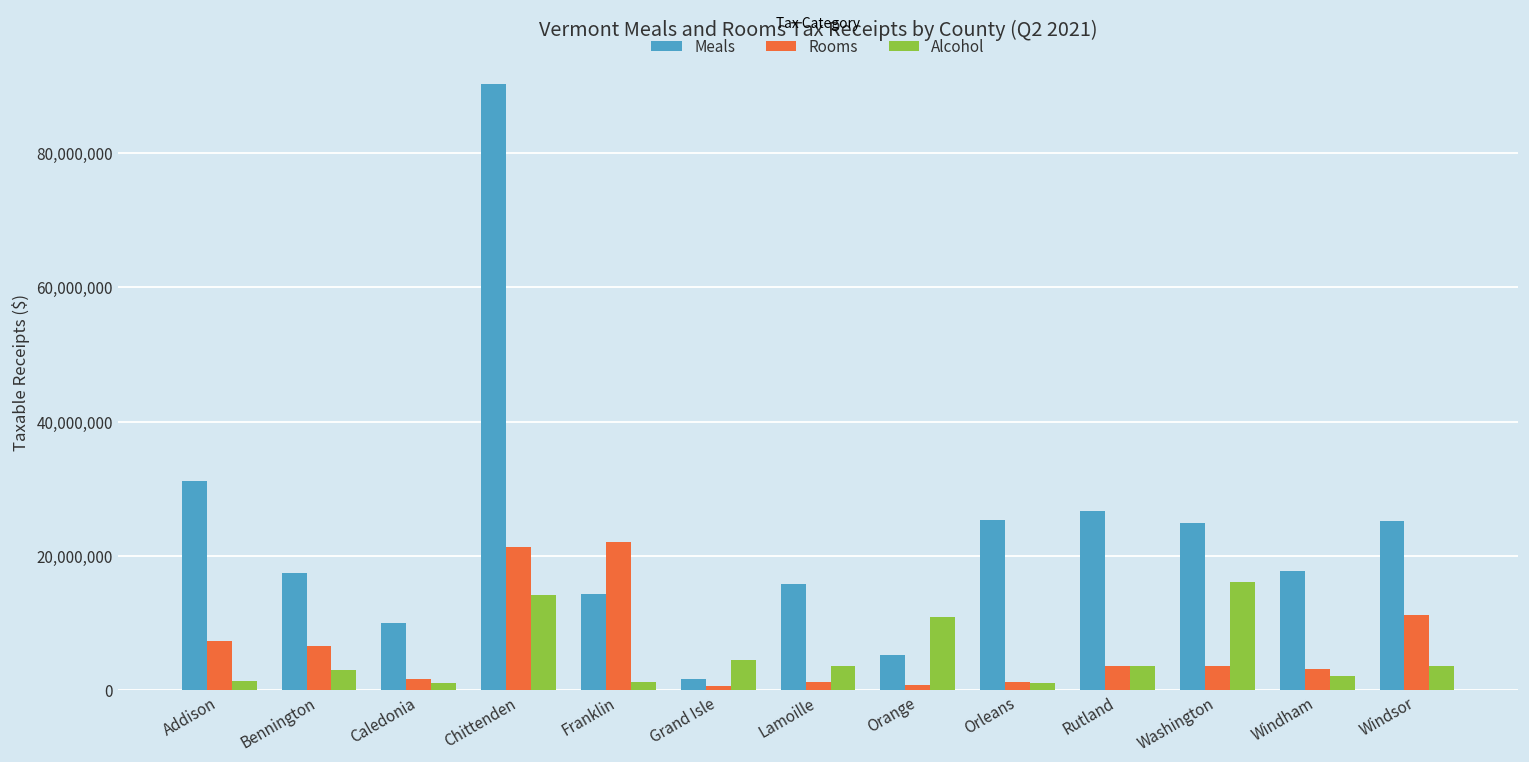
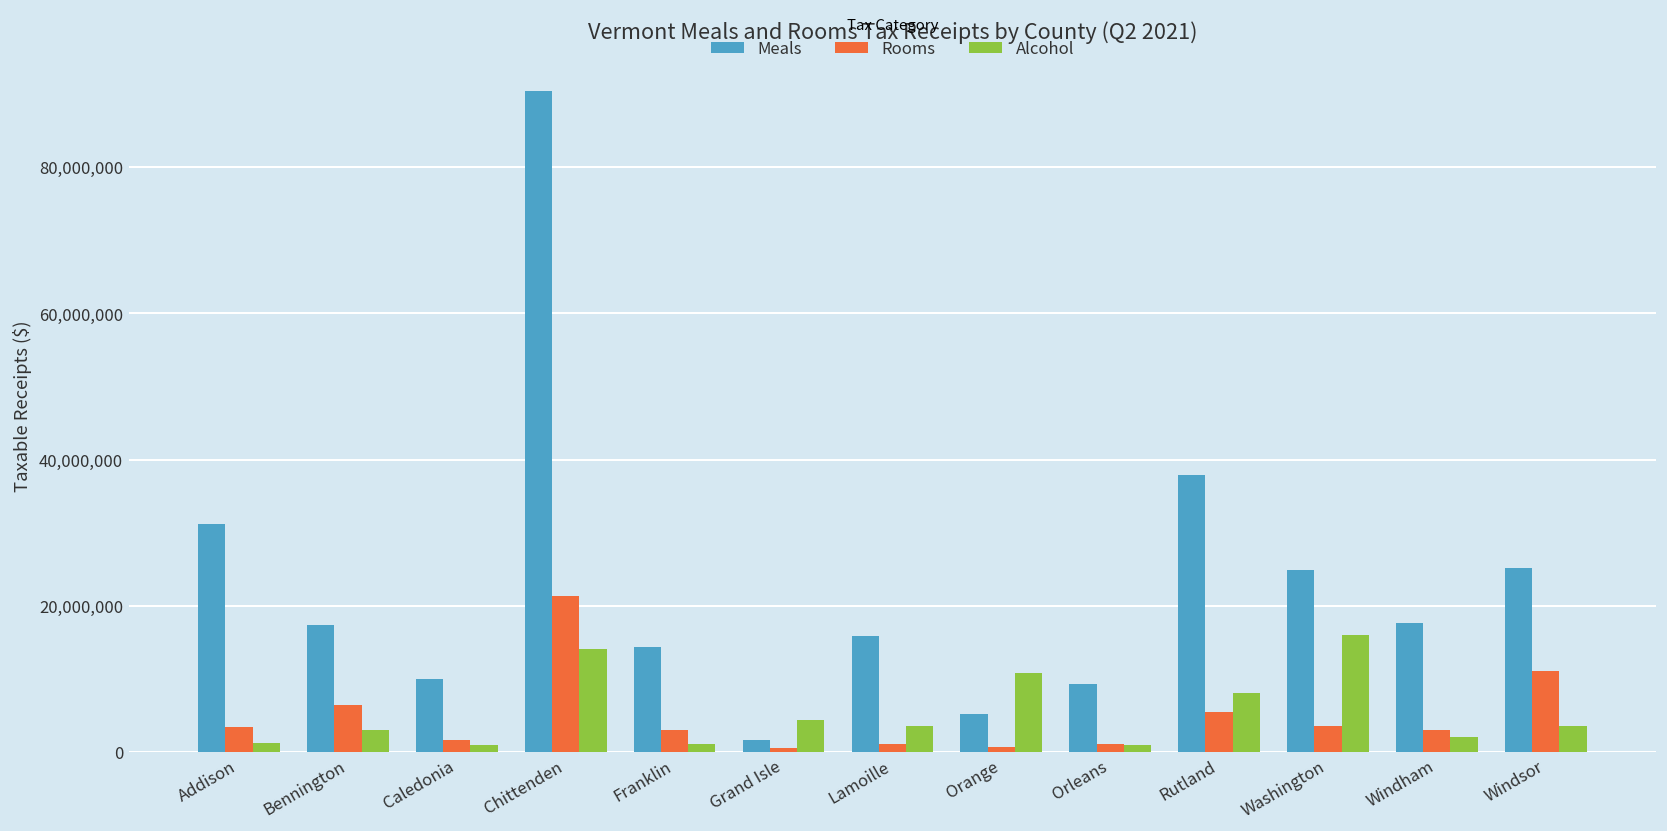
Rooms, Addison: 7,000,000 -> 3,000,000
Rooms, Franklin: 22,000,000 -> 3,000,000
Meals, Orleans: 25,000,000 -> 9,000,000
Meals, Rutland: 27,000,000 -> 38,000,000
Rooms, Rutland: 3,000,000 -> 5,000,000
Alcohol, Rutland: 4,000,000 -> 8,000,000
